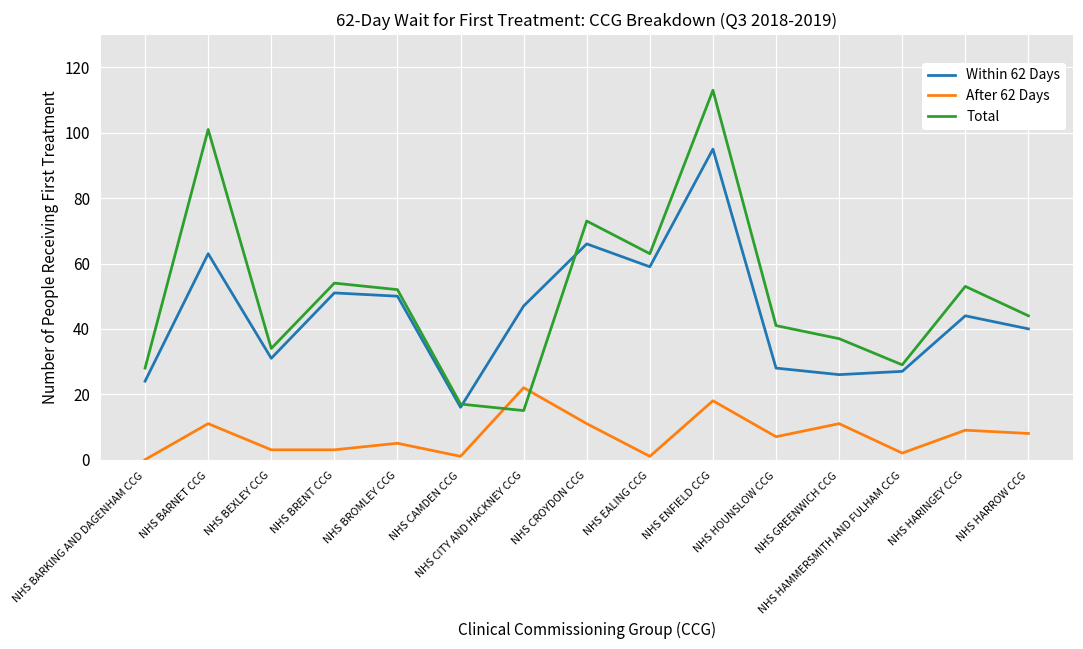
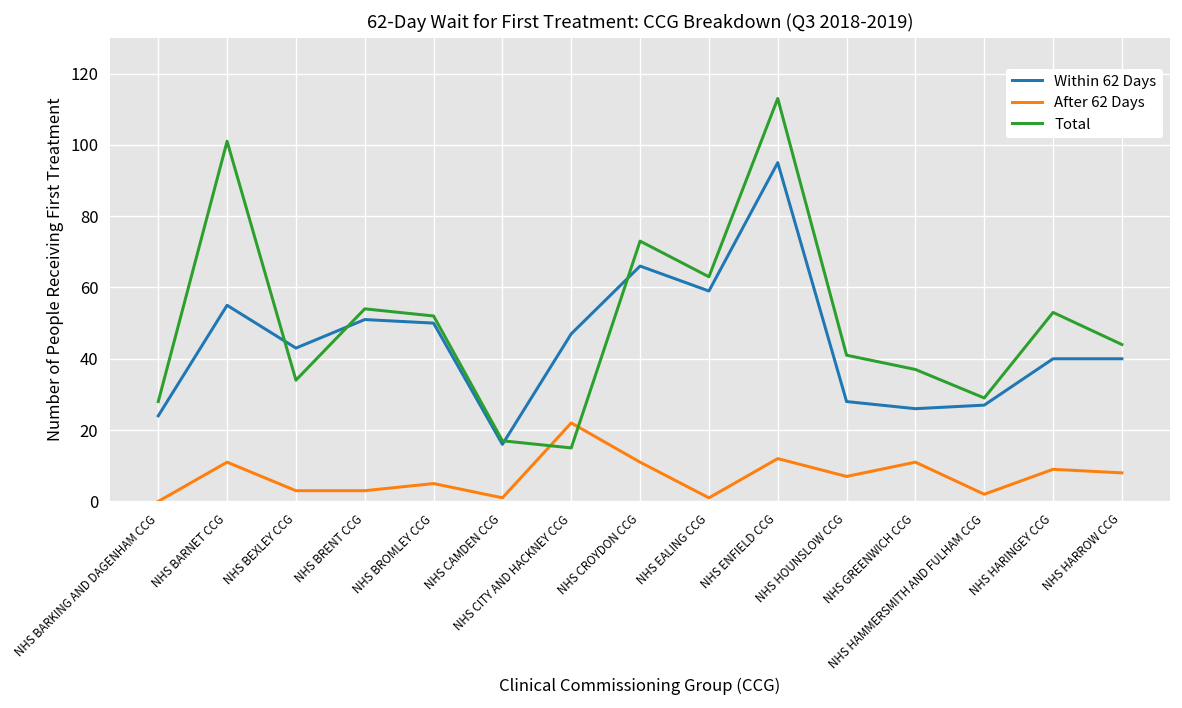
Within 62 Days, NHS BARNET CCG: 63 -> 55
Within 62 Days, NHS BEXLEY CCG: 31 -> 43
After 62 Days, NHS ENFIELD CCG: 18 -> 12
Within 62 Days, NHS HARINGEY CCG: 44 -> 40
